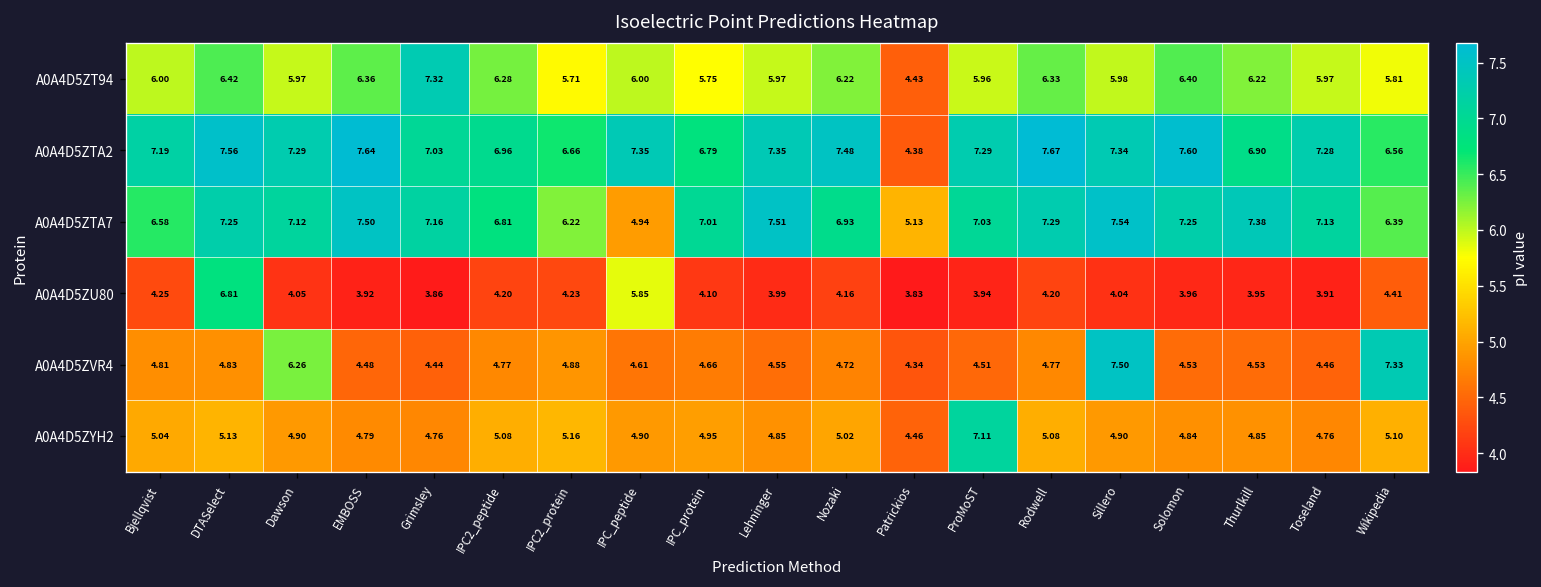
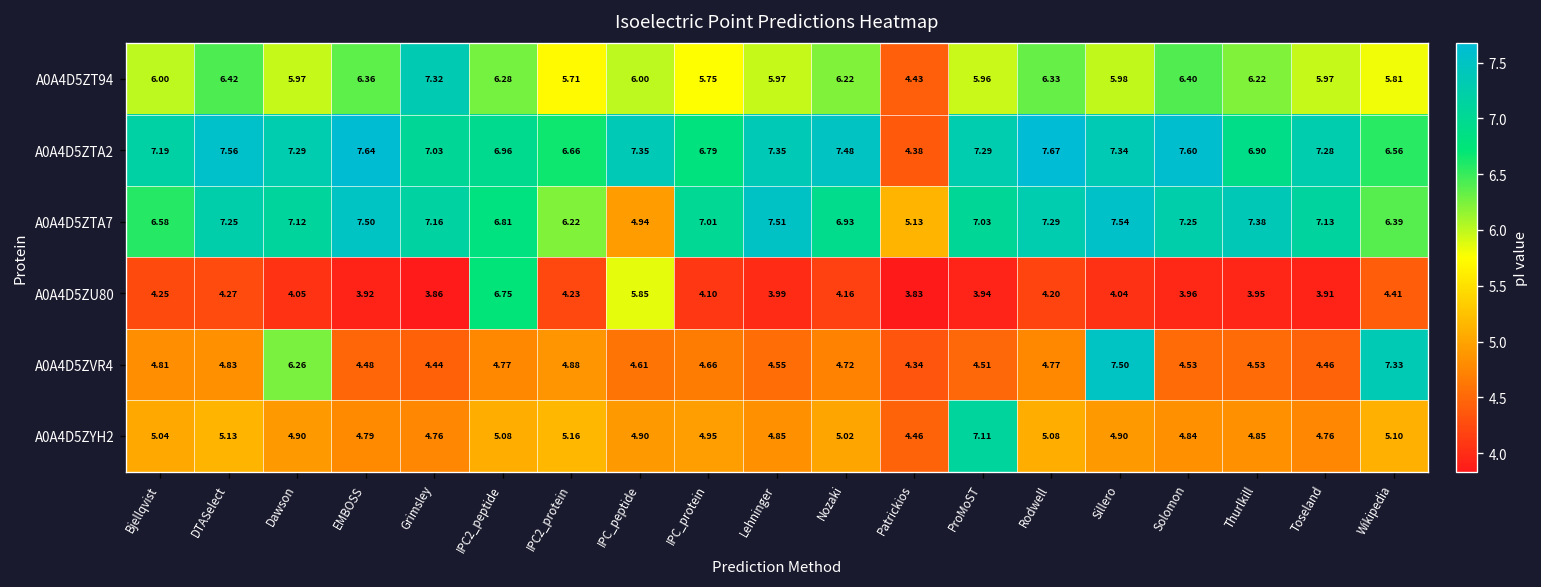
A0A4D5ZU80, DTASelect: 6.81 -> 4.27
A0A4D5ZU80, IPC2_peptide: 4.20 -> 6.75
